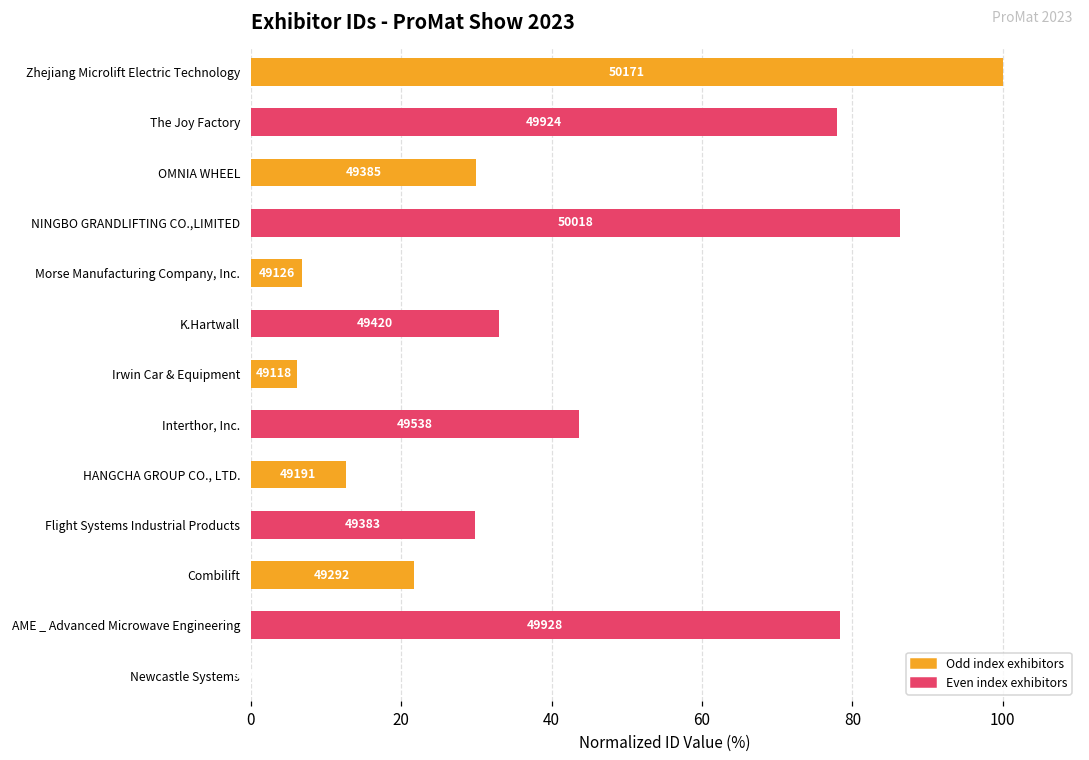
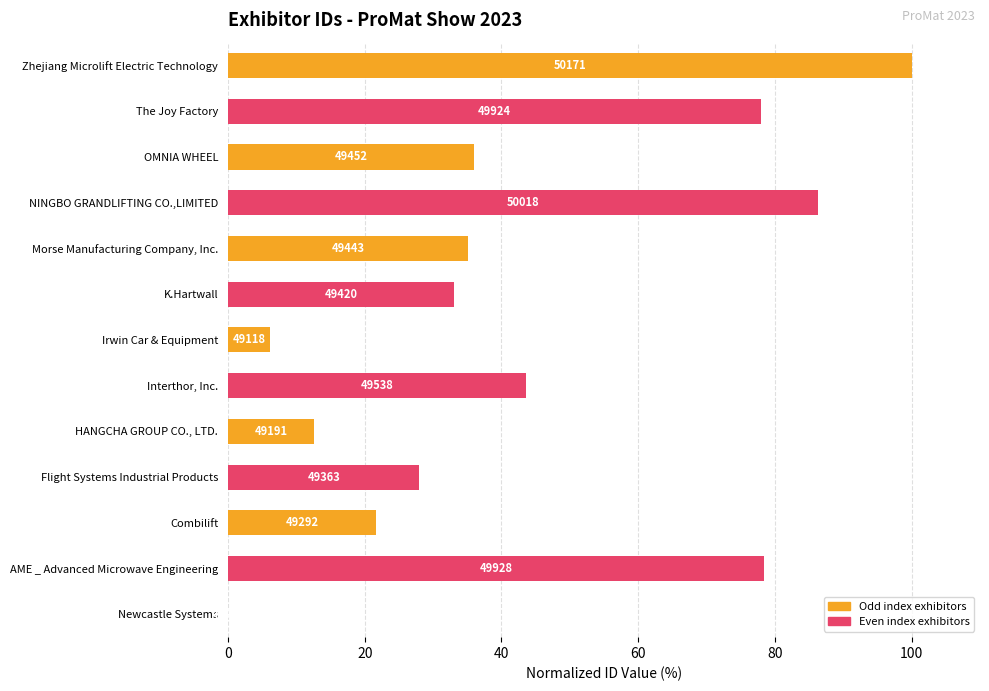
OMNIA WHEEL: 49385 -> 49452
Morse Manufacturing Company, Inc.: 49126 -> 49443
Flight Systems Industrial Products: 49383 -> 49363
